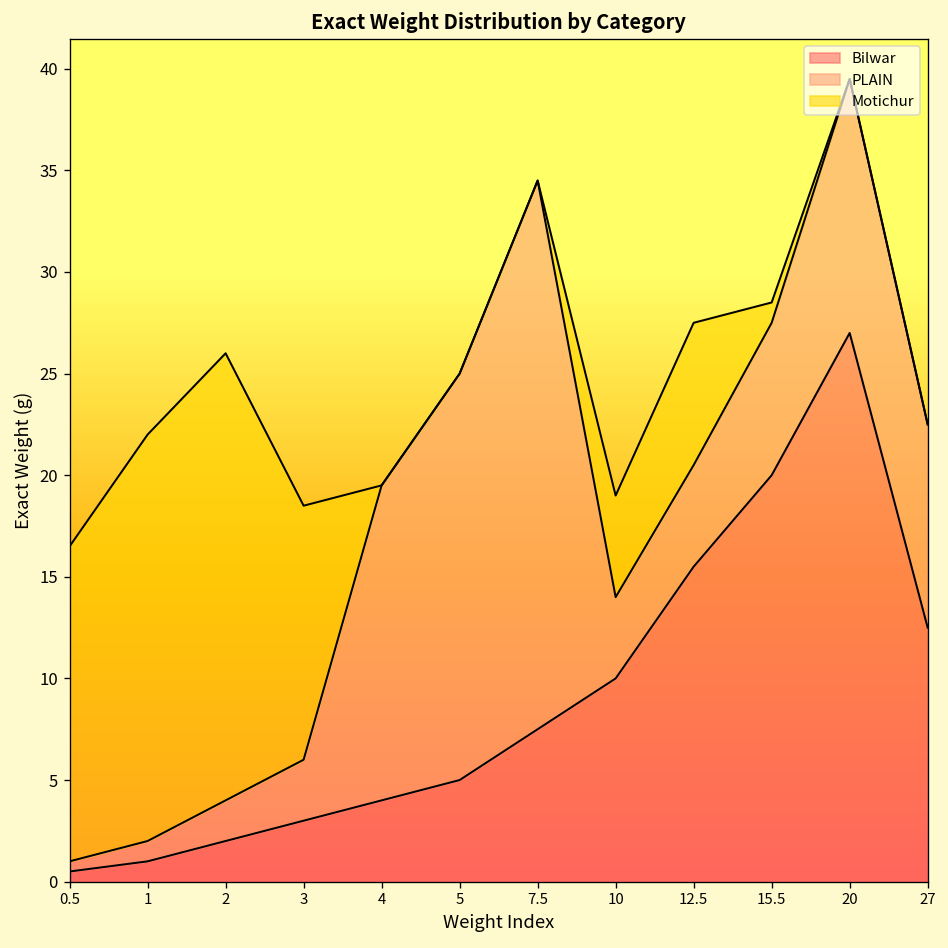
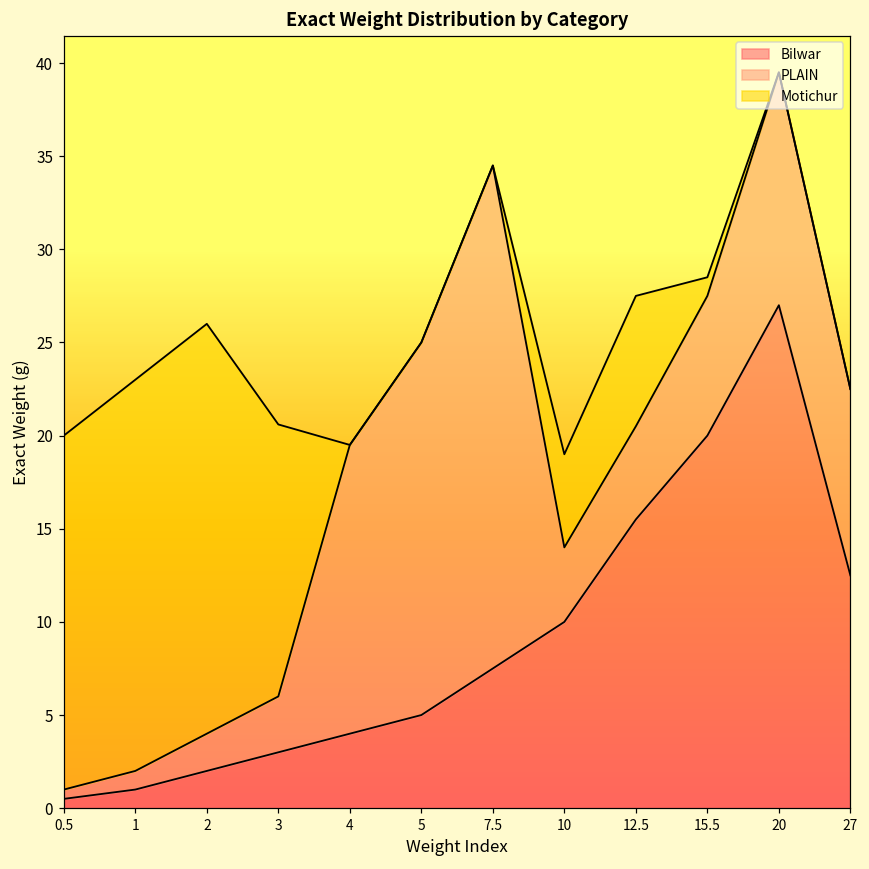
Motichur, 0.5: 15.5 -> 19.0
Motichur, 1: 20 -> 21
Motichur, 3: 12.5 -> 14.6
